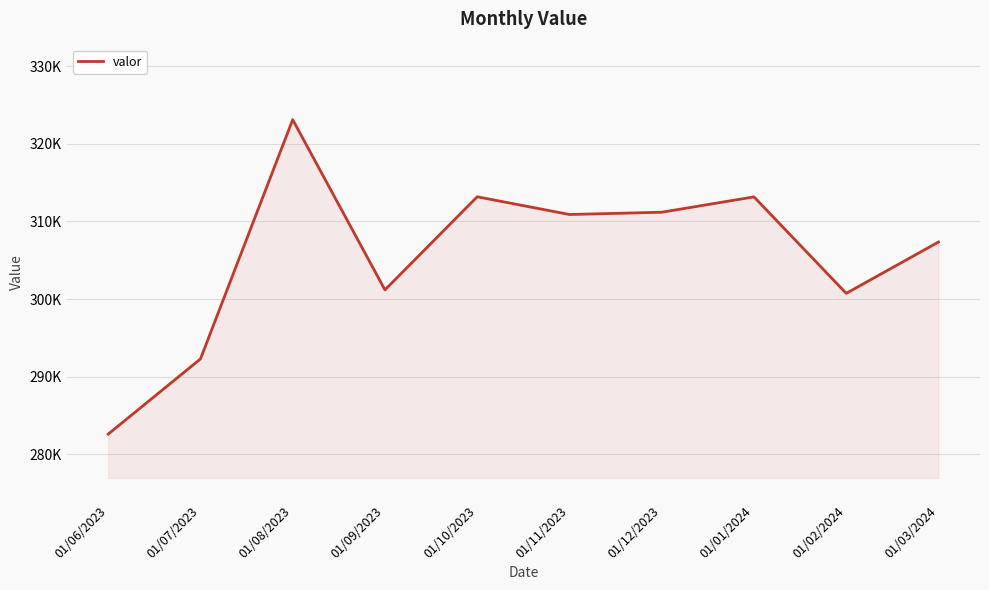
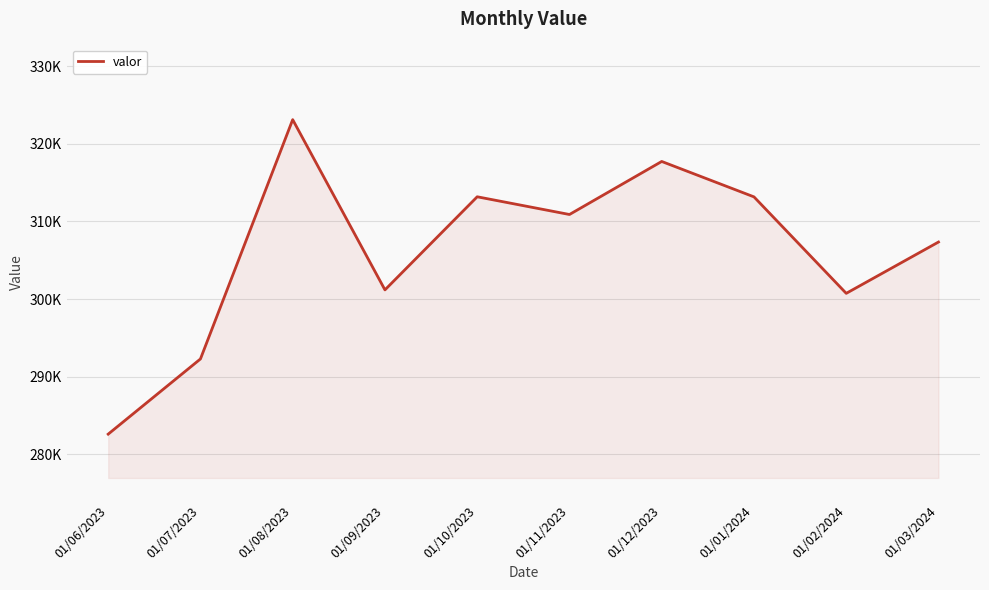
01/12/2023: 311000 -> 318000
